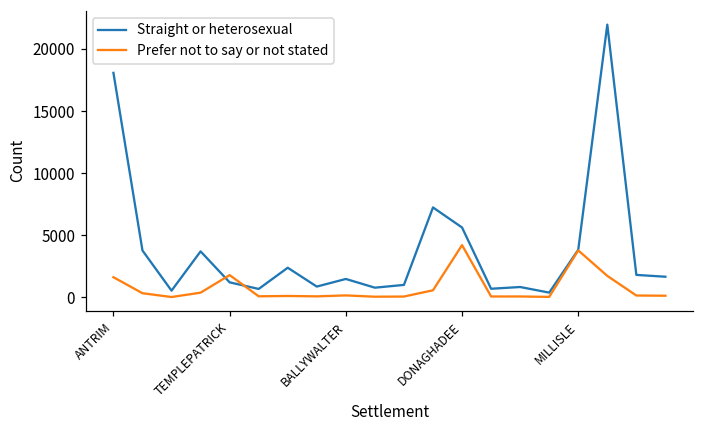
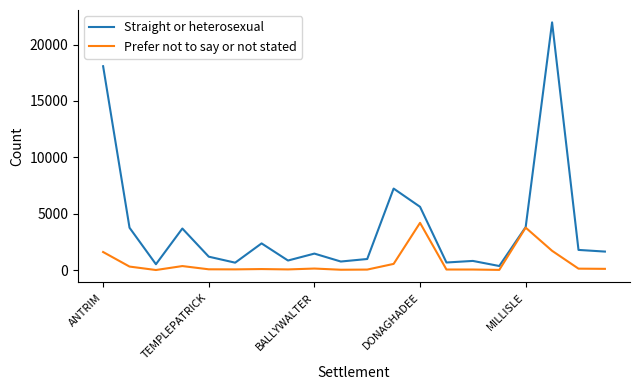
Prefer not to say or not stated, TEMPLEPATRICK: 1800 -> 100
